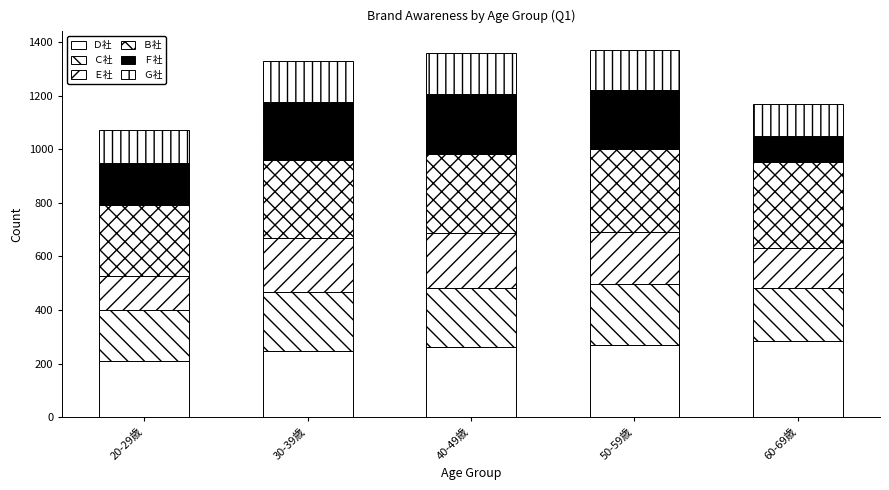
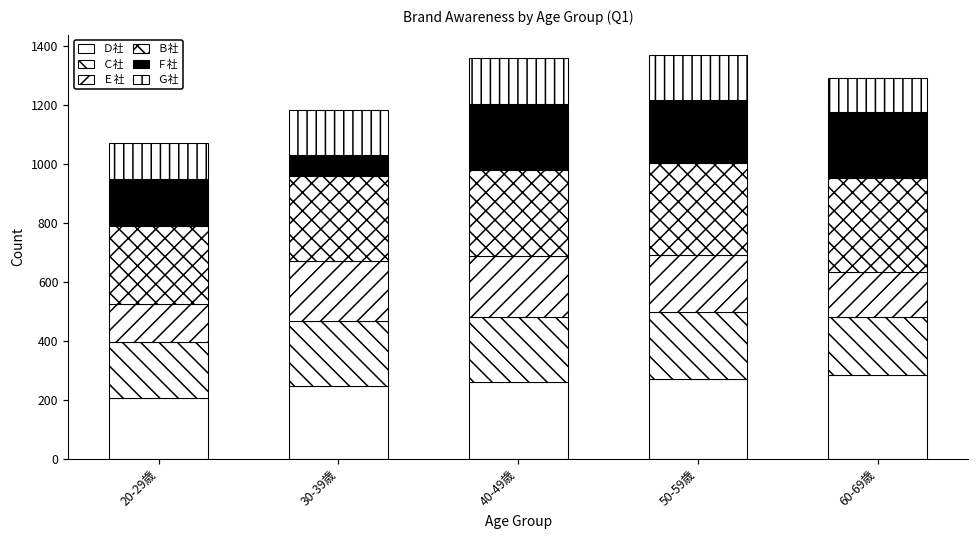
Ｆ社, 30-39歳: 220 -> 70
Ｆ社, 60-69歳: 100 -> 220
